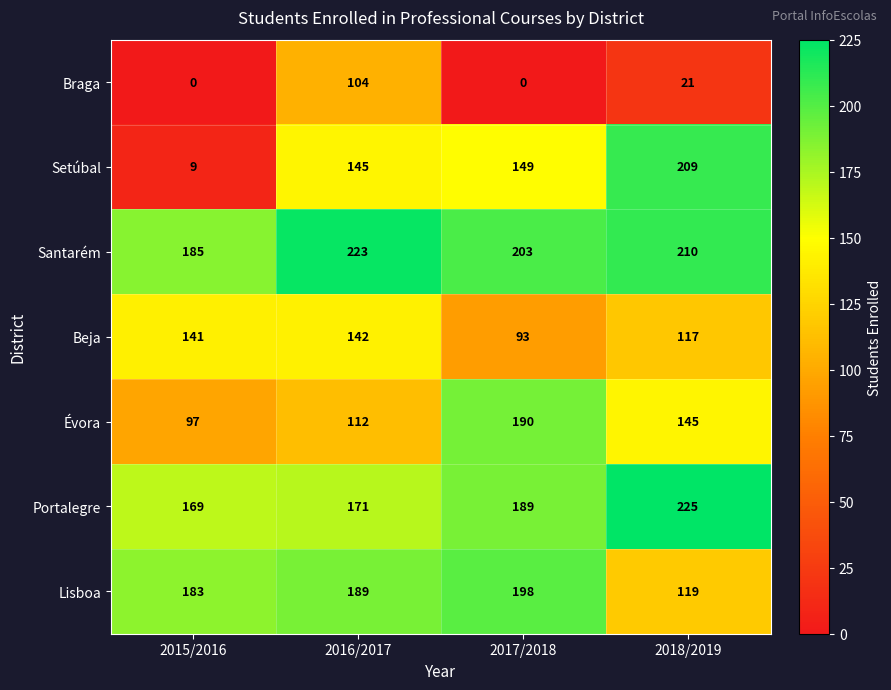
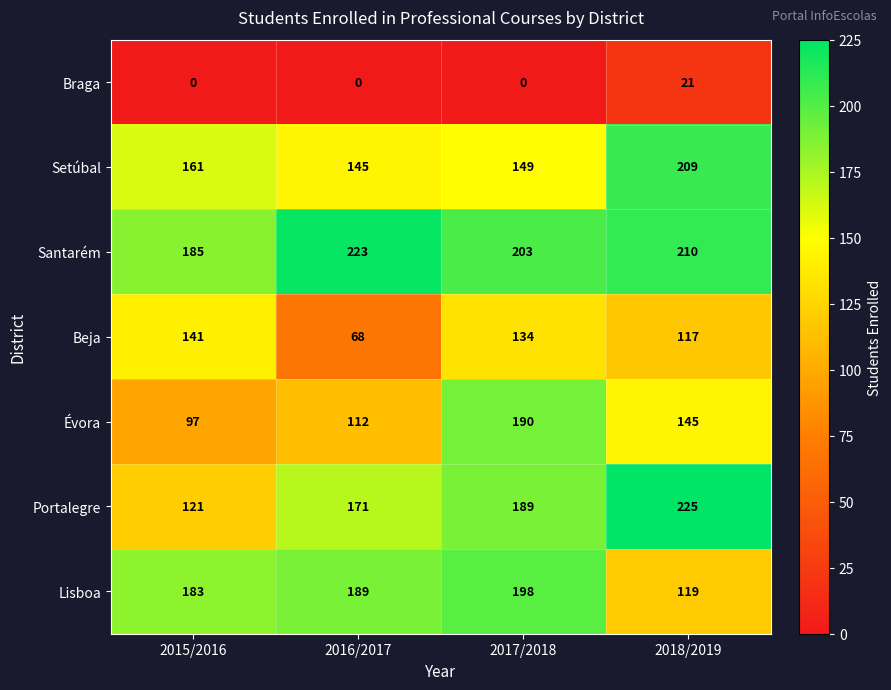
Braga, 2016/2017: 104 -> 0
Setúbal, 2015/2016: 9 -> 161
Beja, 2016/2017: 142 -> 68
Beja, 2017/2018: 93 -> 134
Portalegre, 2015/2016: 169 -> 121
